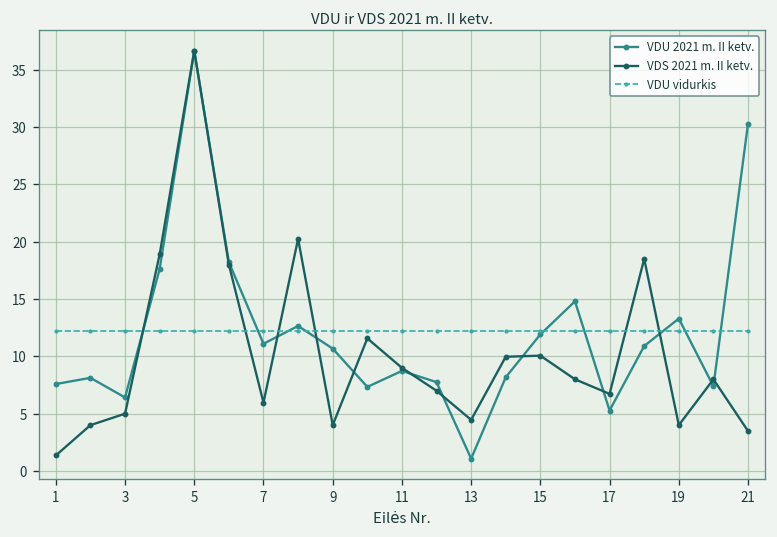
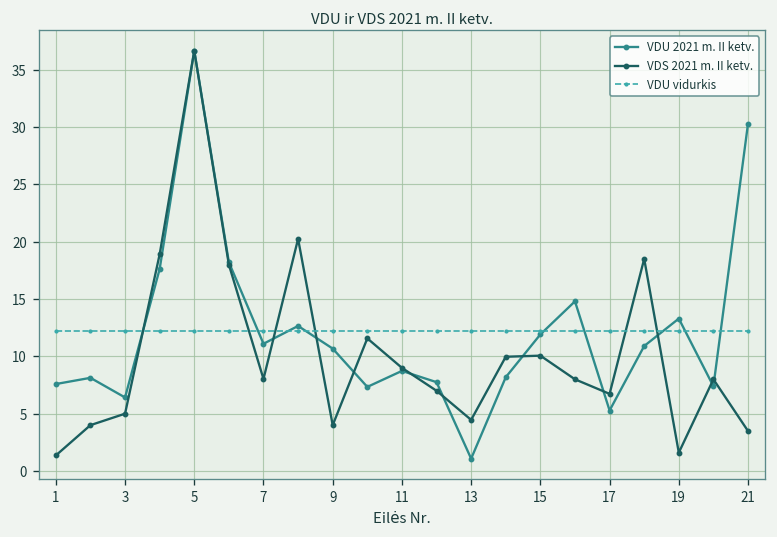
VDS 2021 m. II ketv., 7: 6 -> 8
VDS 2021 m. II ketv., 19: 4 -> 2
